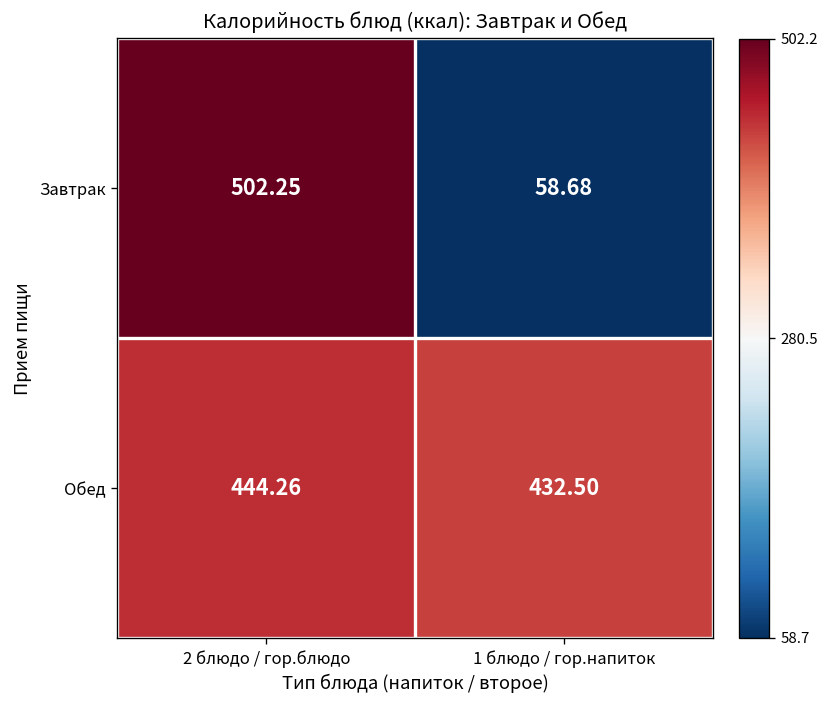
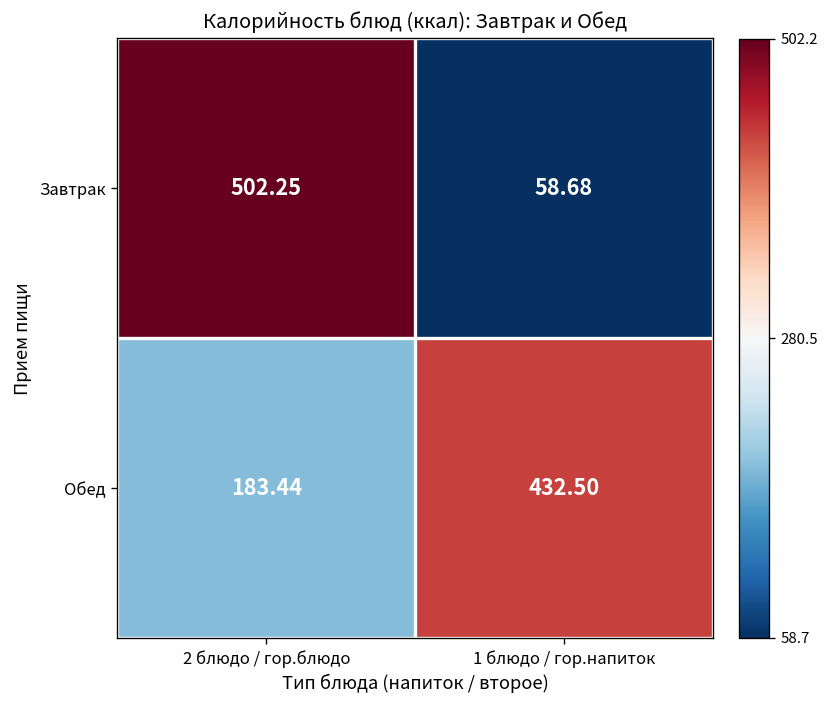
Обед, 2 блюдо / гор.блюдо: 444.26 -> 183.44
